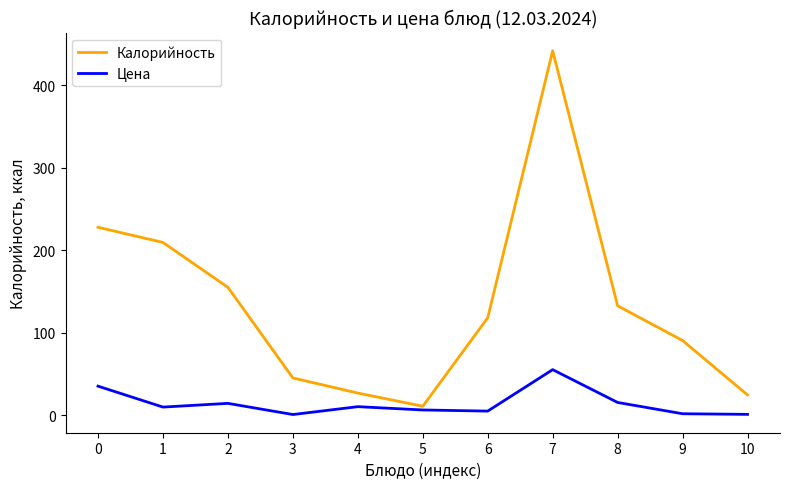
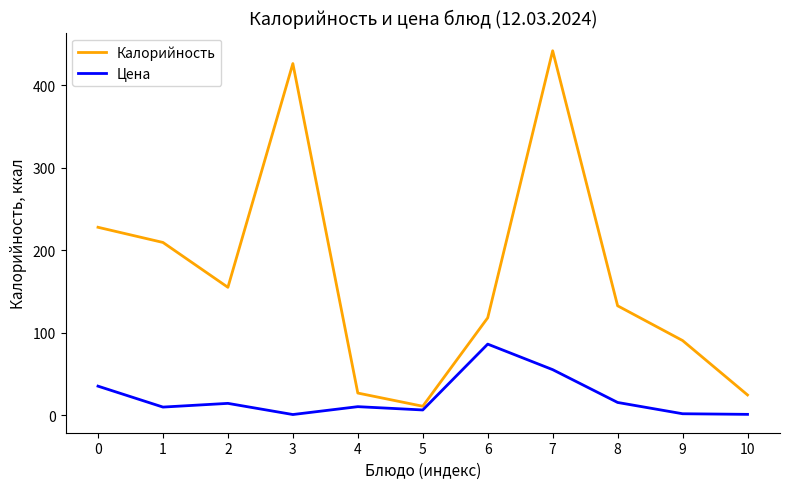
Калорийность, 3: 50 -> 430
Цена, 6: 10 -> 90
